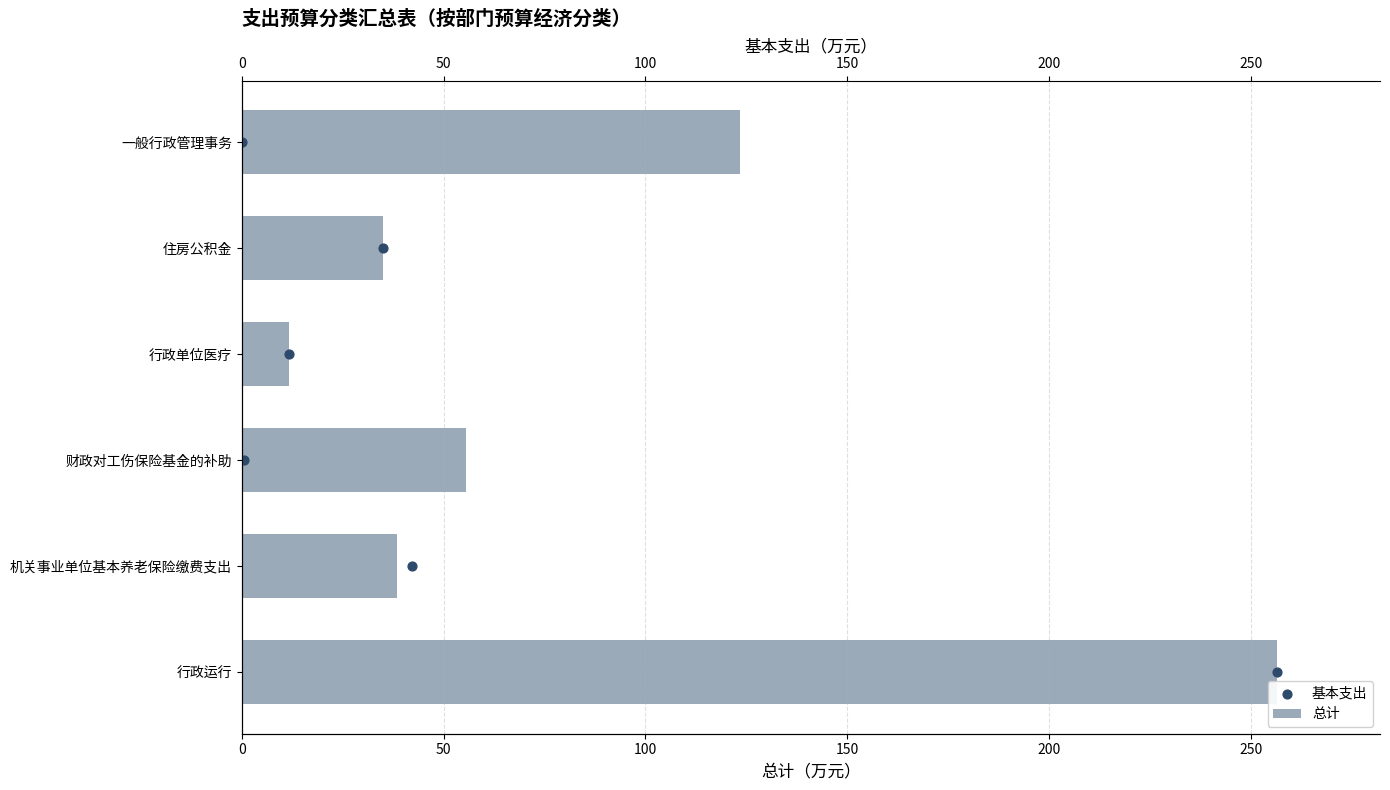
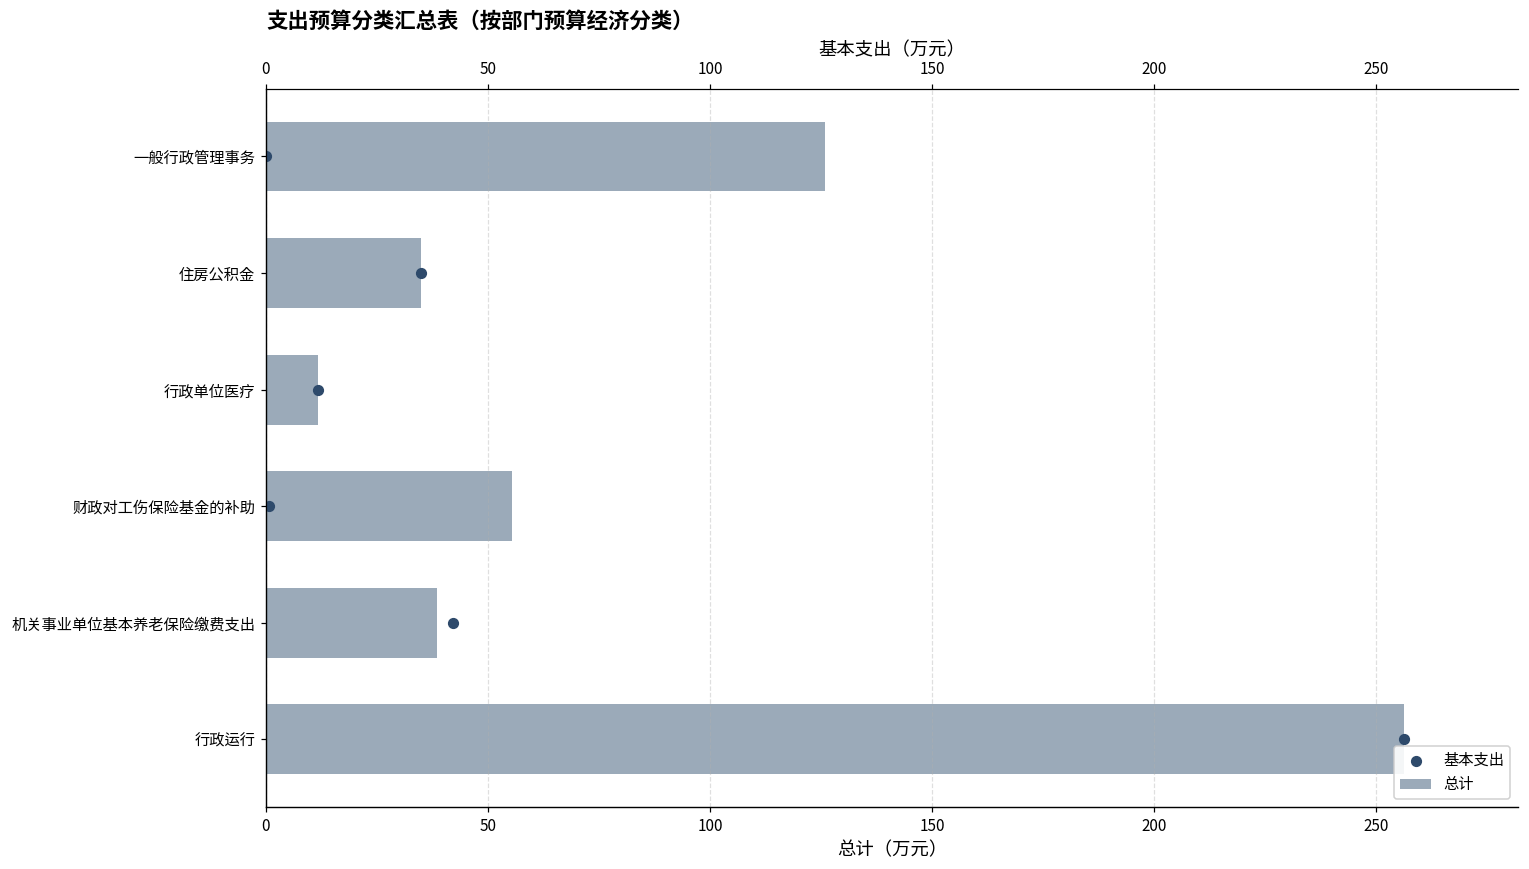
总计, 一般行政管理事务: 123 -> 126
